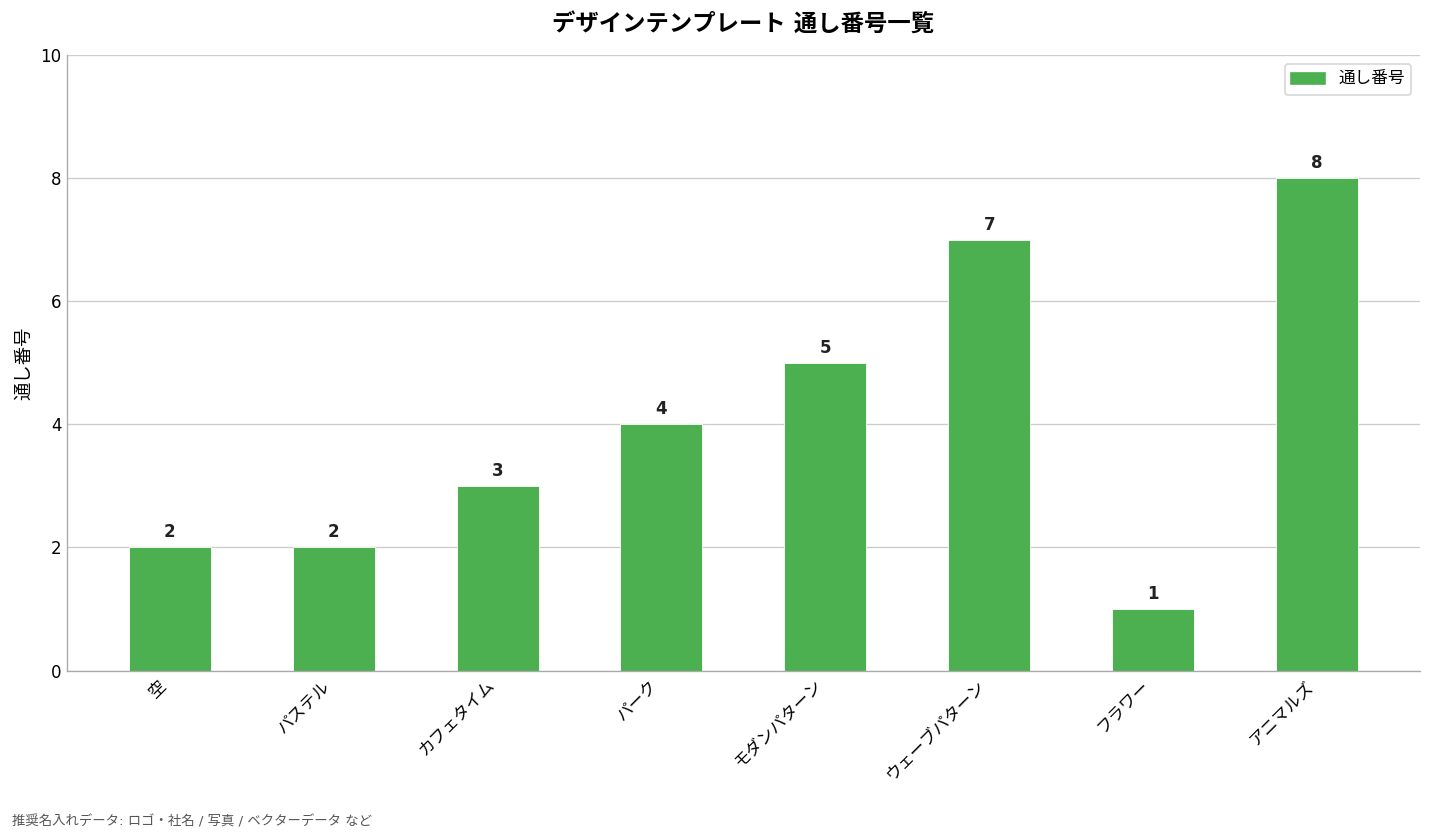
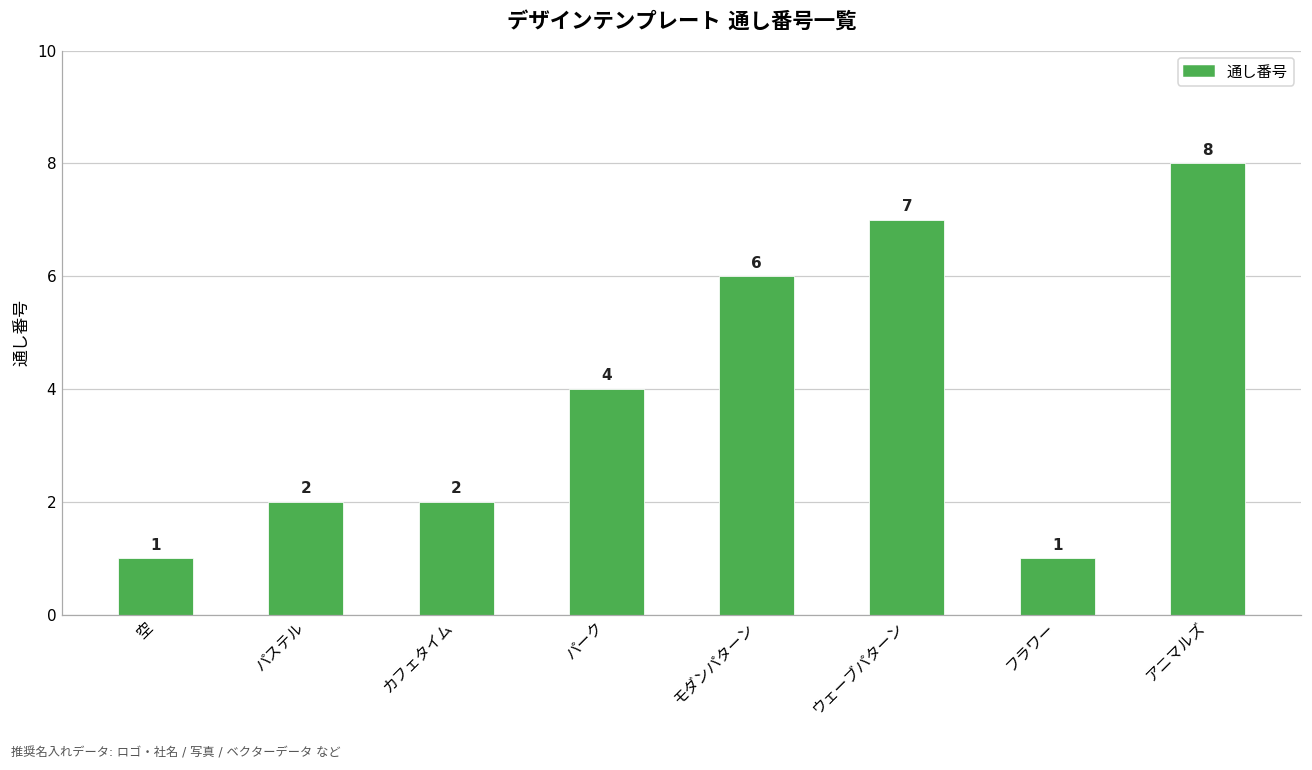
空: 2 -> 1
カフェタイム: 3 -> 2
モダンパターン: 5 -> 6
